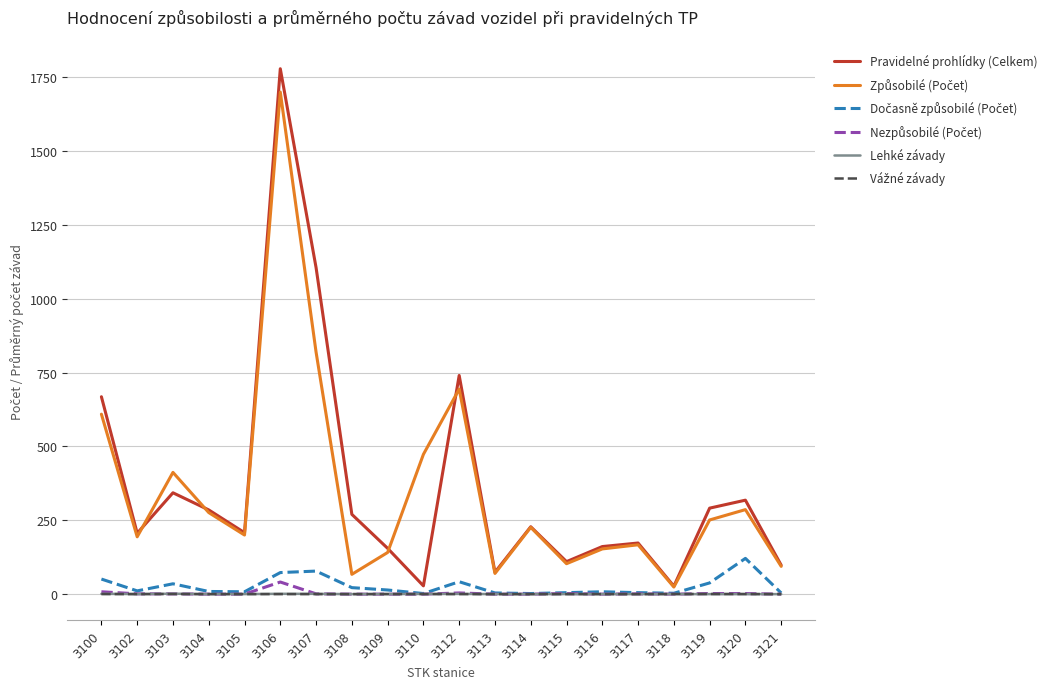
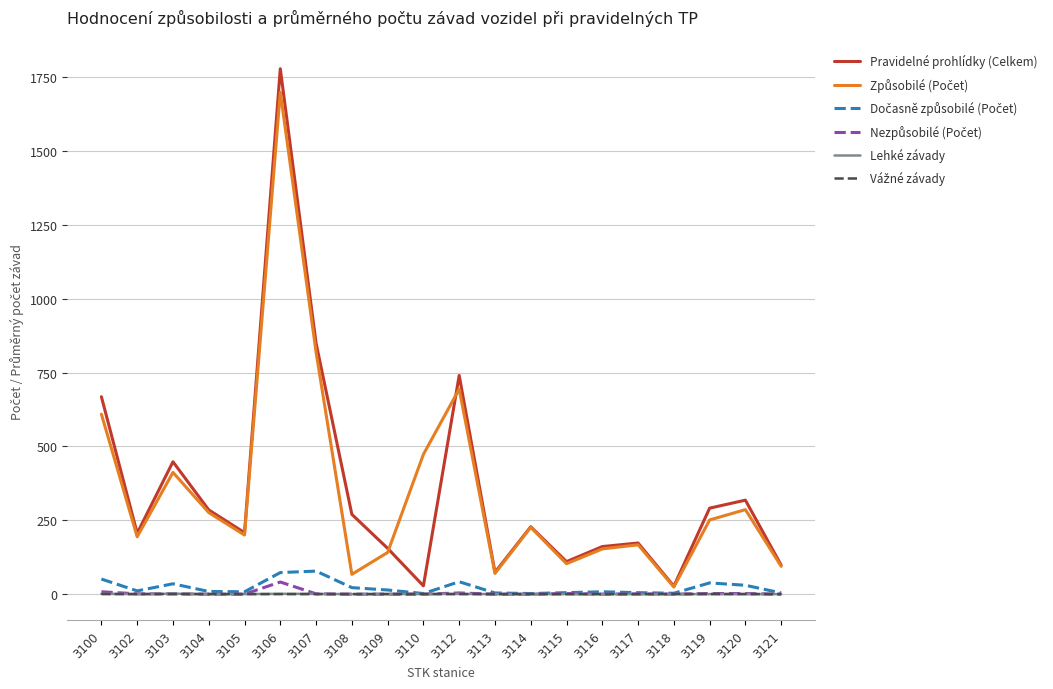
Pravidelné prohlídky (Celkem), 3103: 340 -> 450
Pravidelné prohlídky (Celkem), 3107: 1110 -> 850
Dočasně způsobilé (Počet), 3120: 120 -> 30
